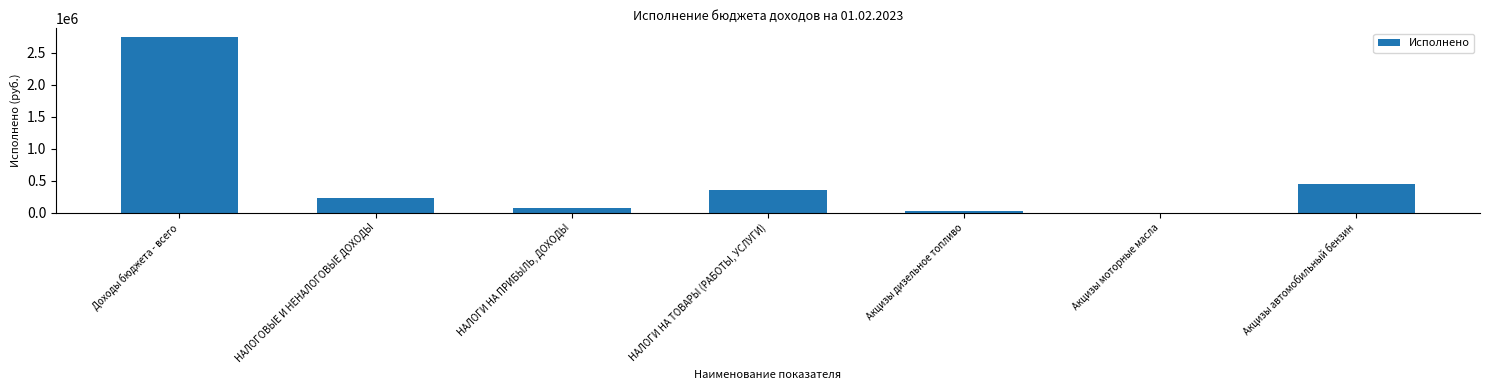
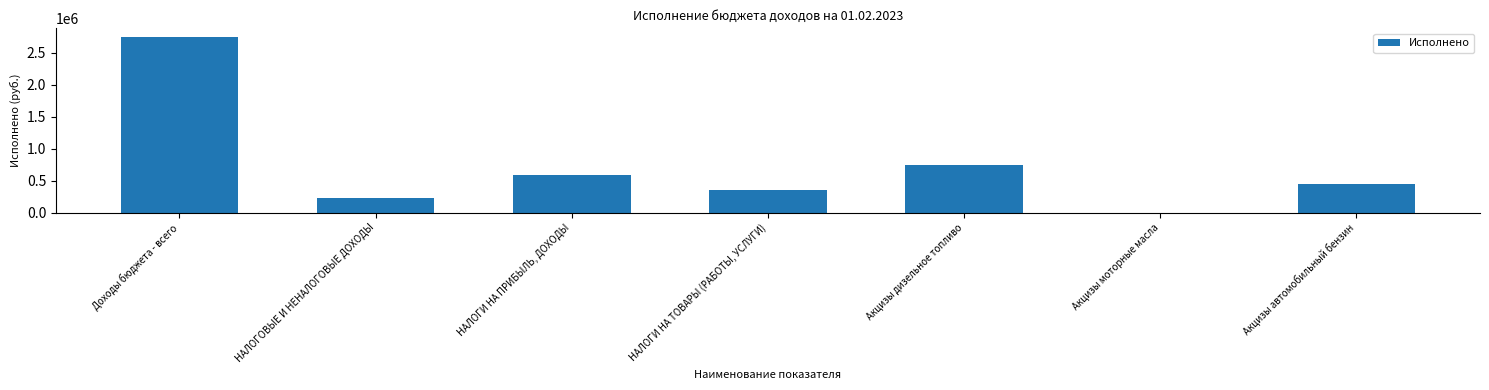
НАЛОГИ НА ПРИБЫЛЬ, ДОХОДЫ: 100000 -> 600000
Акцизы дизельное топливо: 0 -> 700000
